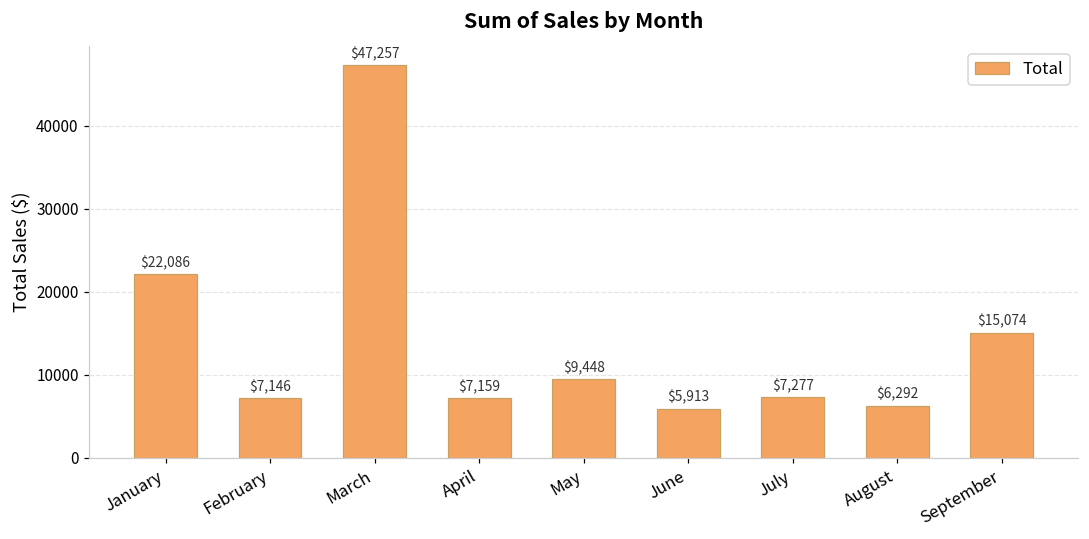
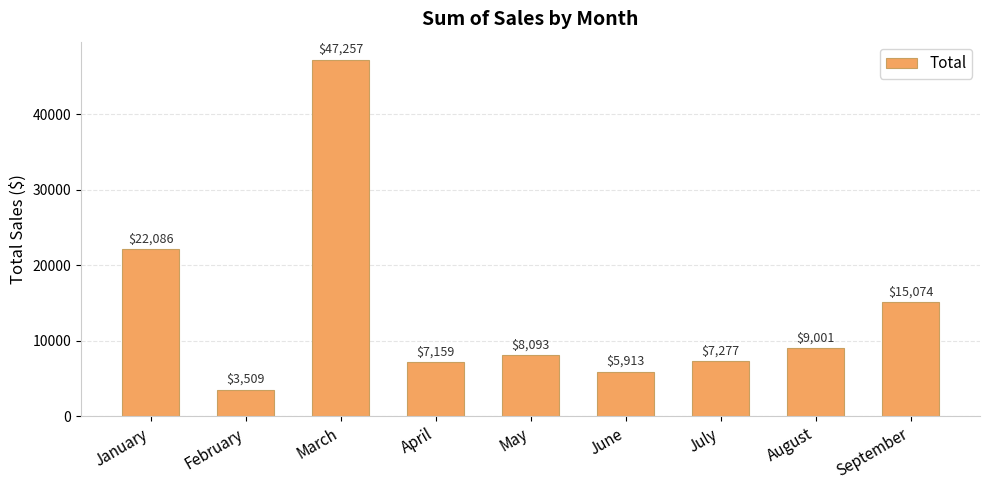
February: $7,146 -> $3,509
May: $9,448 -> $8,093
August: $6,292 -> $9,001
